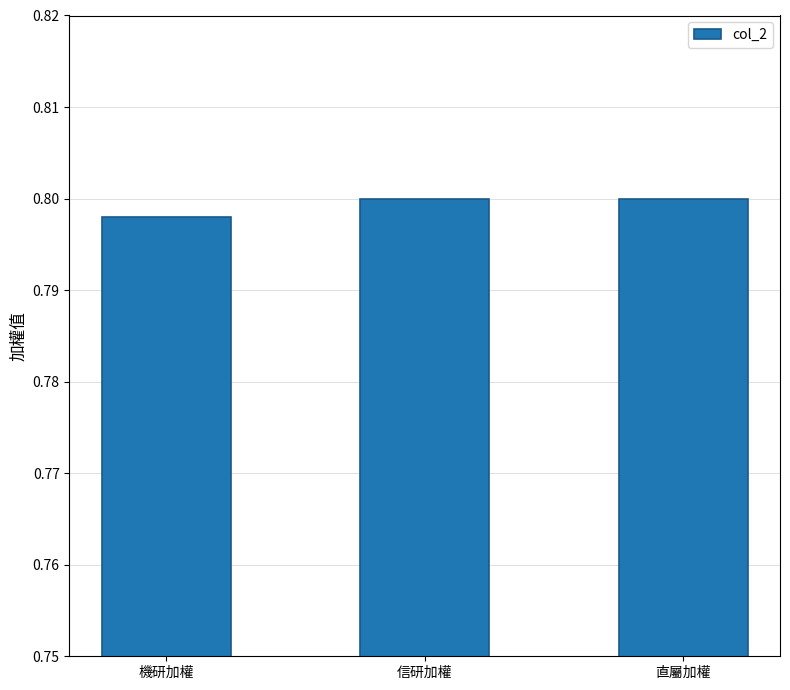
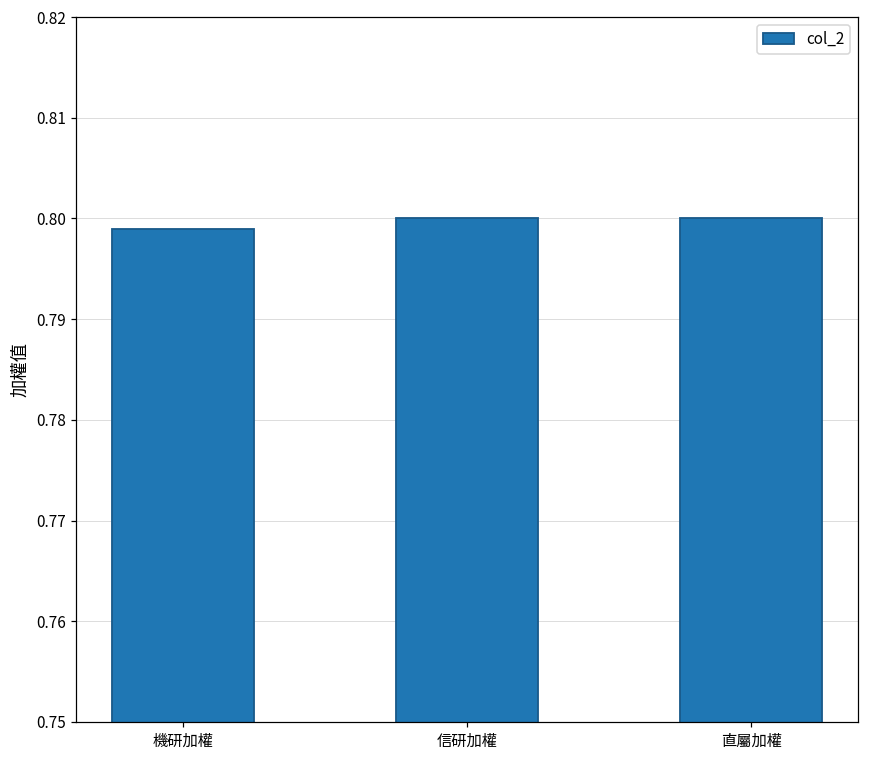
機研加權: 0.798 -> 0.799
